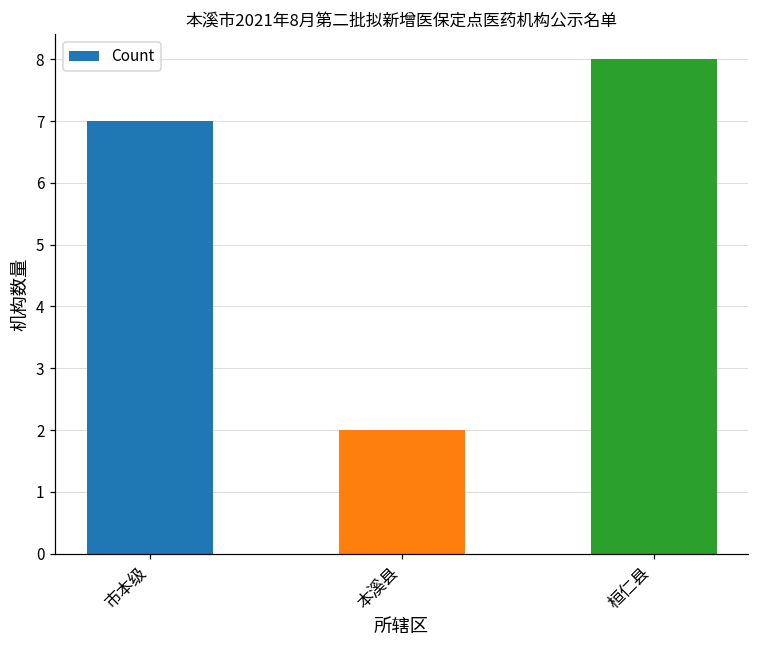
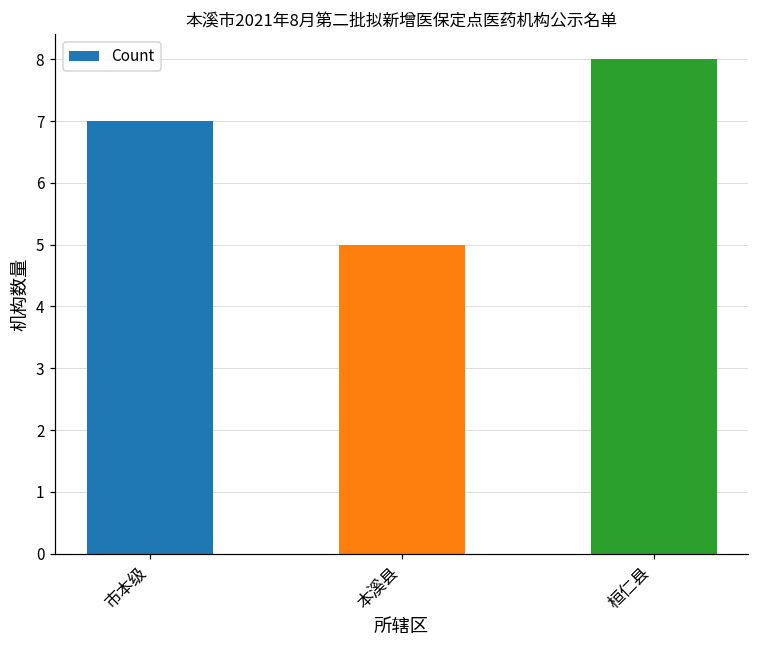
本溪县: 2 -> 5
